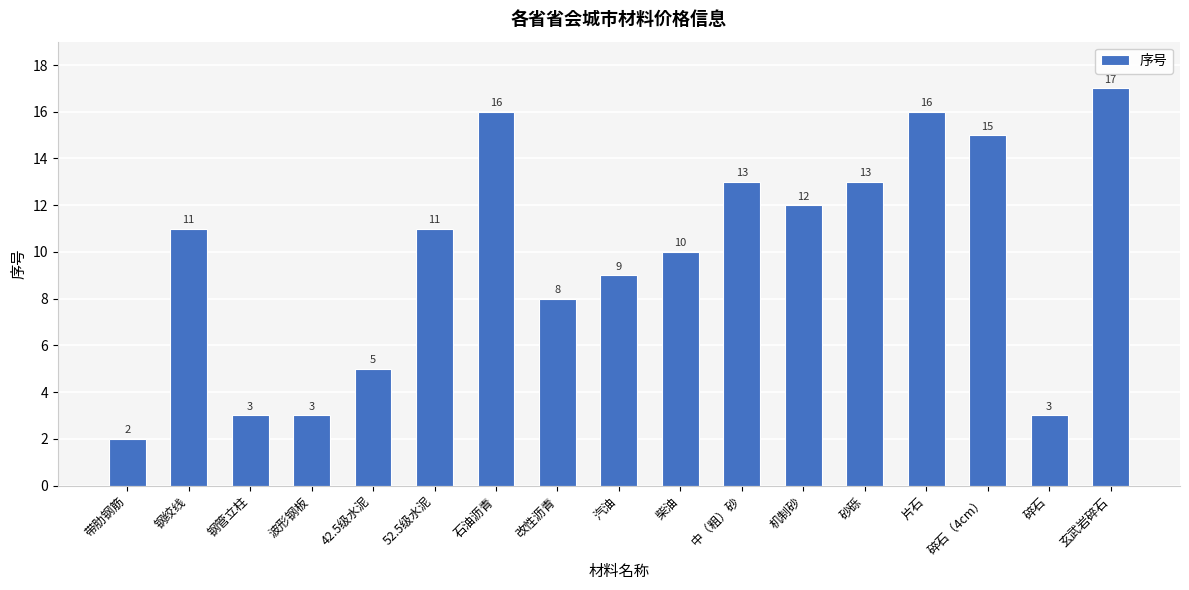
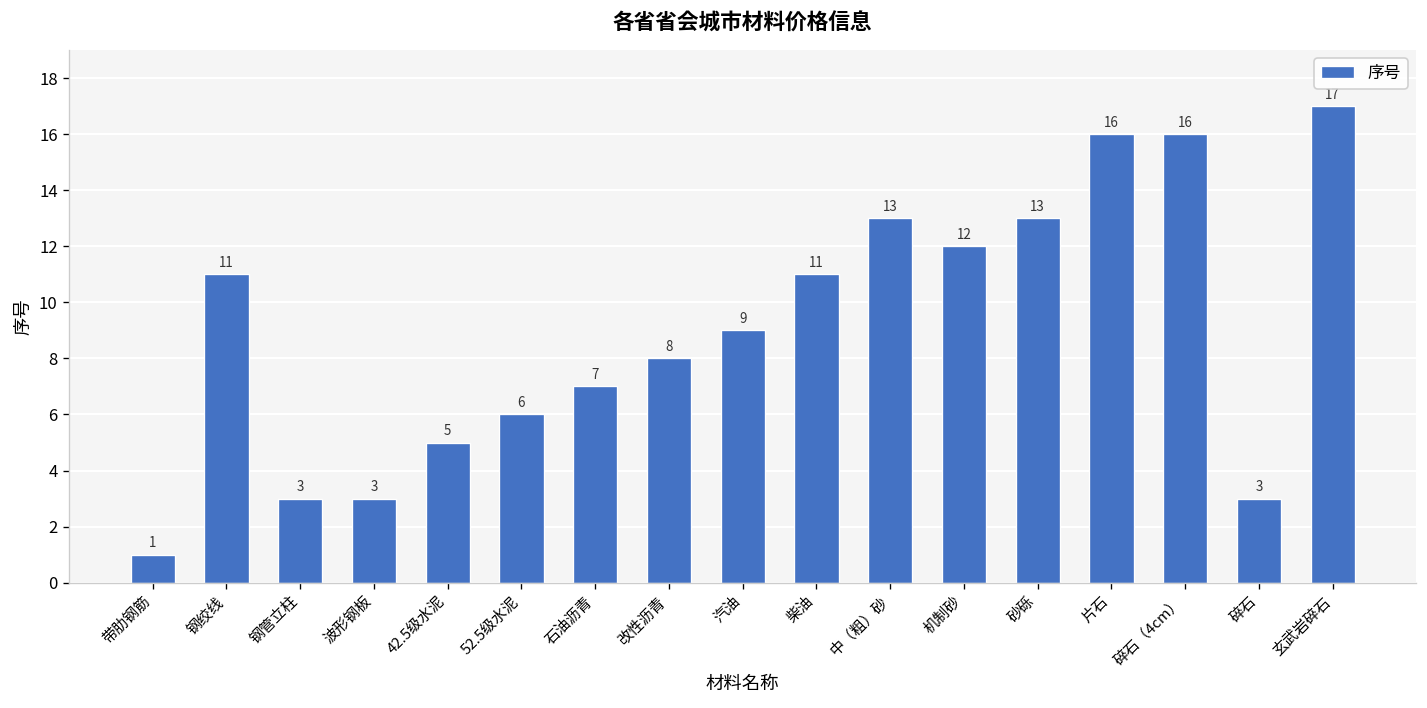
带肋钢筋: 2 -> 1
52.5级水泥: 11 -> 6
石油沥青: 16 -> 7
柴油: 10 -> 11
碎石（4cm）: 15 -> 16
